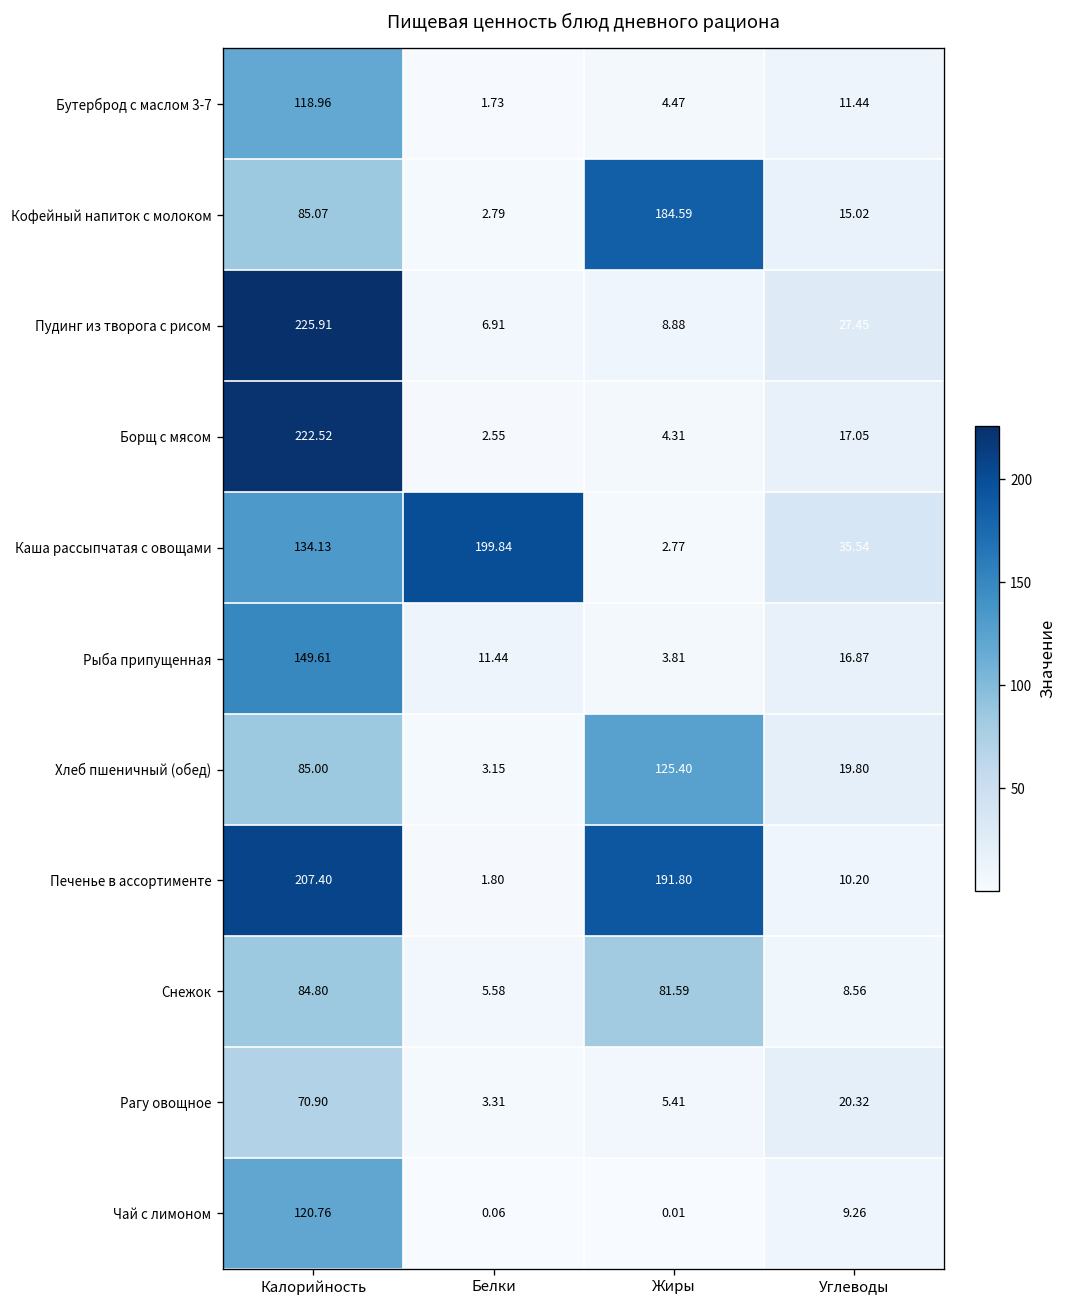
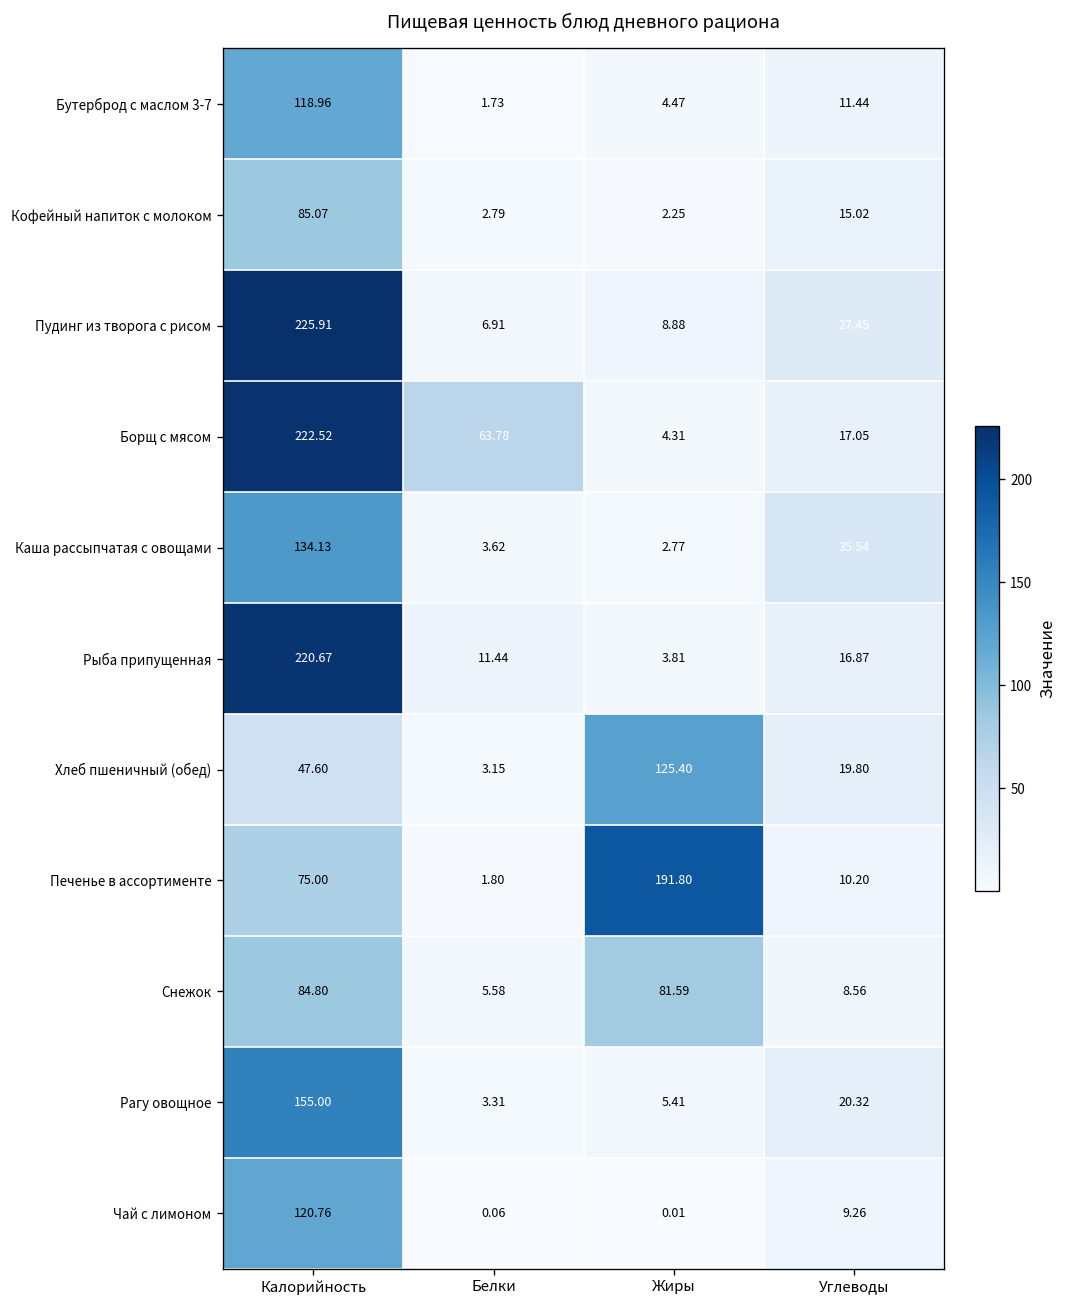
Кофейный напиток с молоком, Жиры: 184.59 -> 2.25
Борщ с мясом, Белки: 2.55 -> 63.78
Каша рассыпчатая с овощами, Белки: 199.84 -> 3.62
Рыба припущенная, Калорийность: 149.61 -> 220.67
Хлеб пшеничный (обед), Калорийность: 85.00 -> 47.60
Печенье в ассортименте, Калорийность: 207.40 -> 75.00
Рагу овощное, Калорийность: 70.90 -> 155.00
